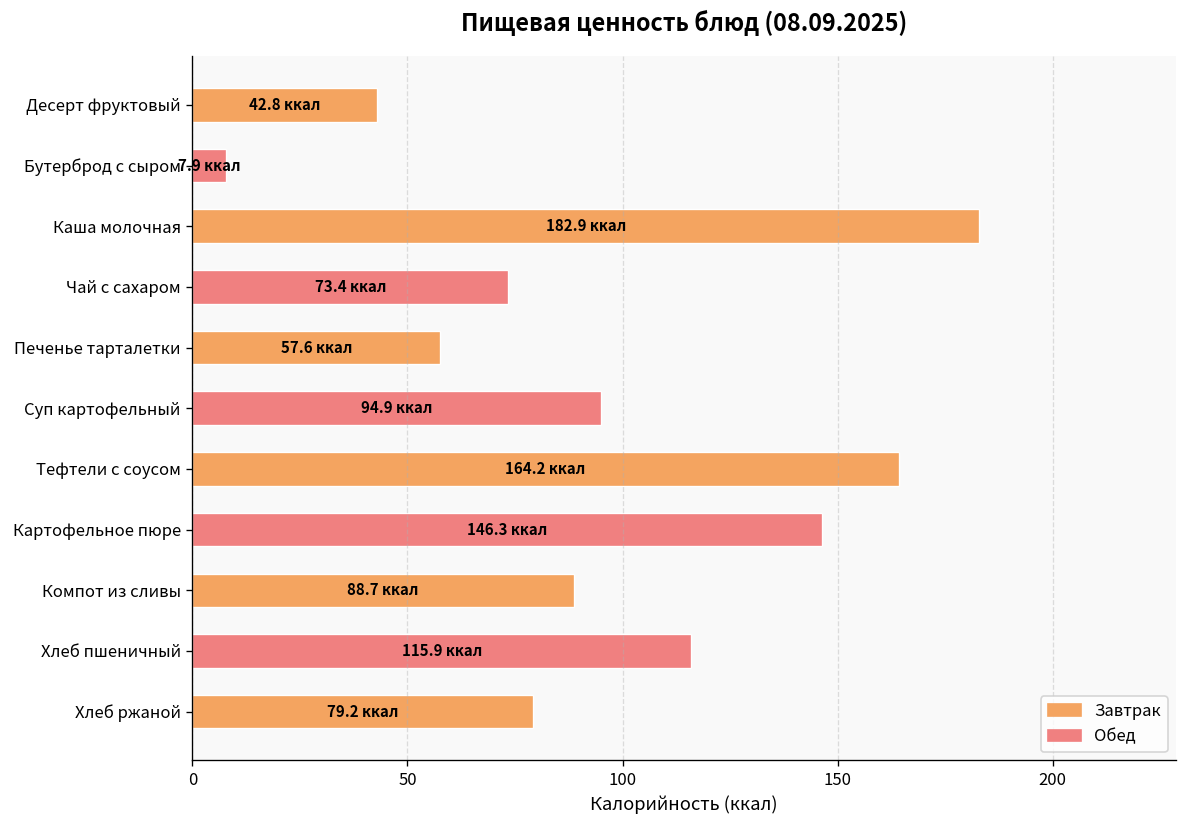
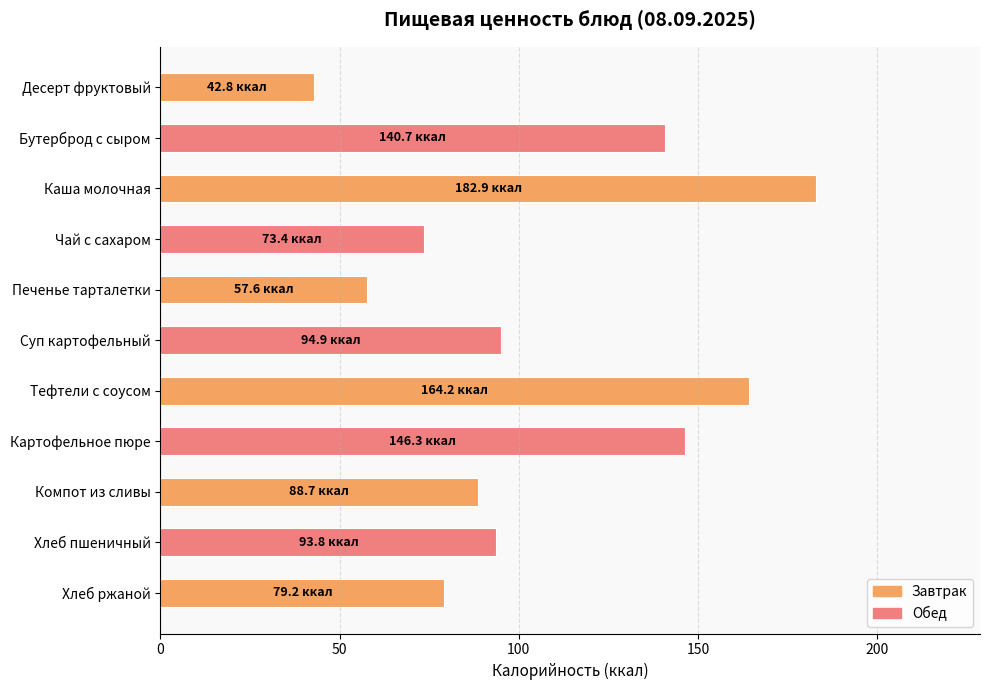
Бутерброд с сыром: 7.9 -> 140.7
Хлеб пшеничный: 115.9 -> 93.8
